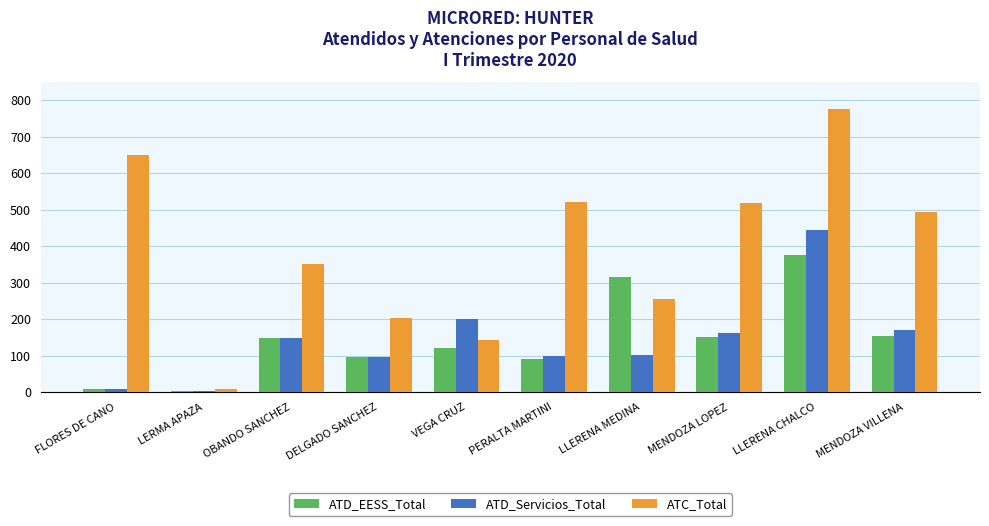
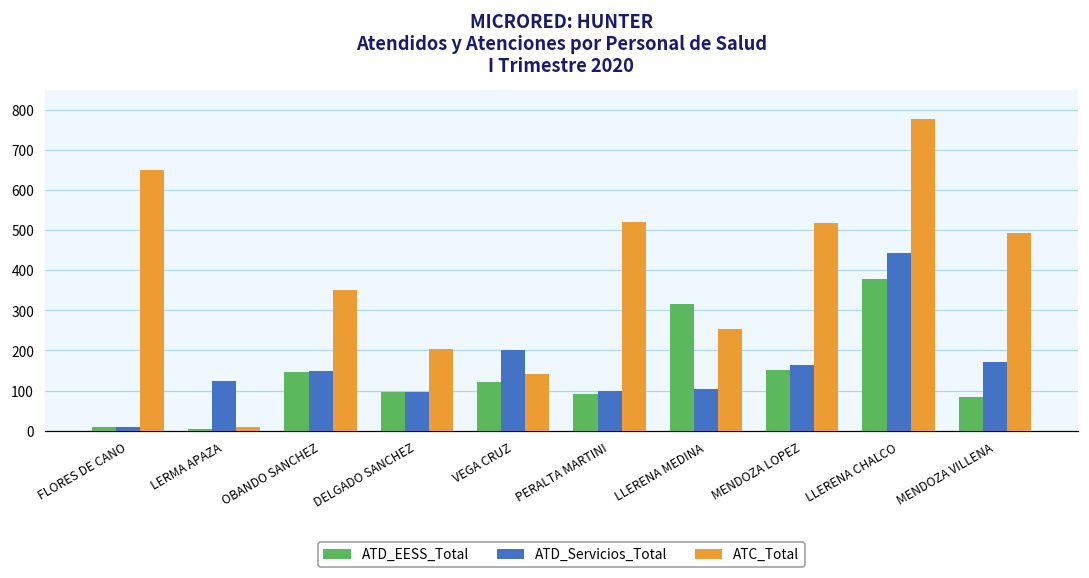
ATD_Servicios_Total, LERMA APAZA: 0 -> 130
ATD_EESS_Total, MENDOZA VILLENA: 150 -> 90
